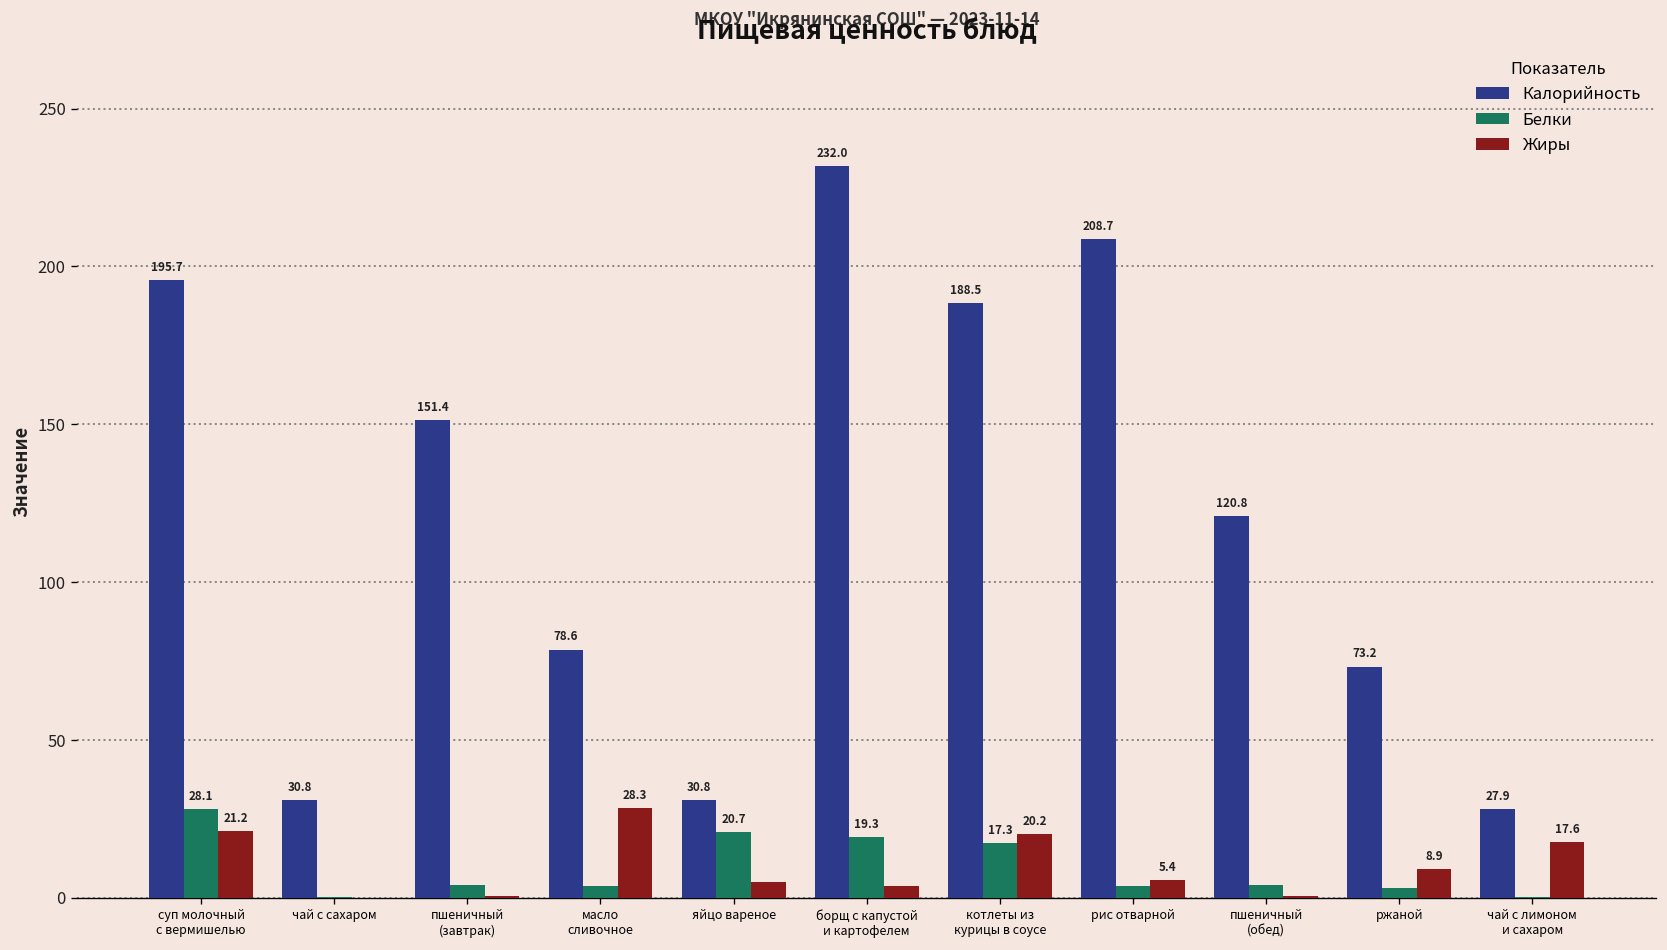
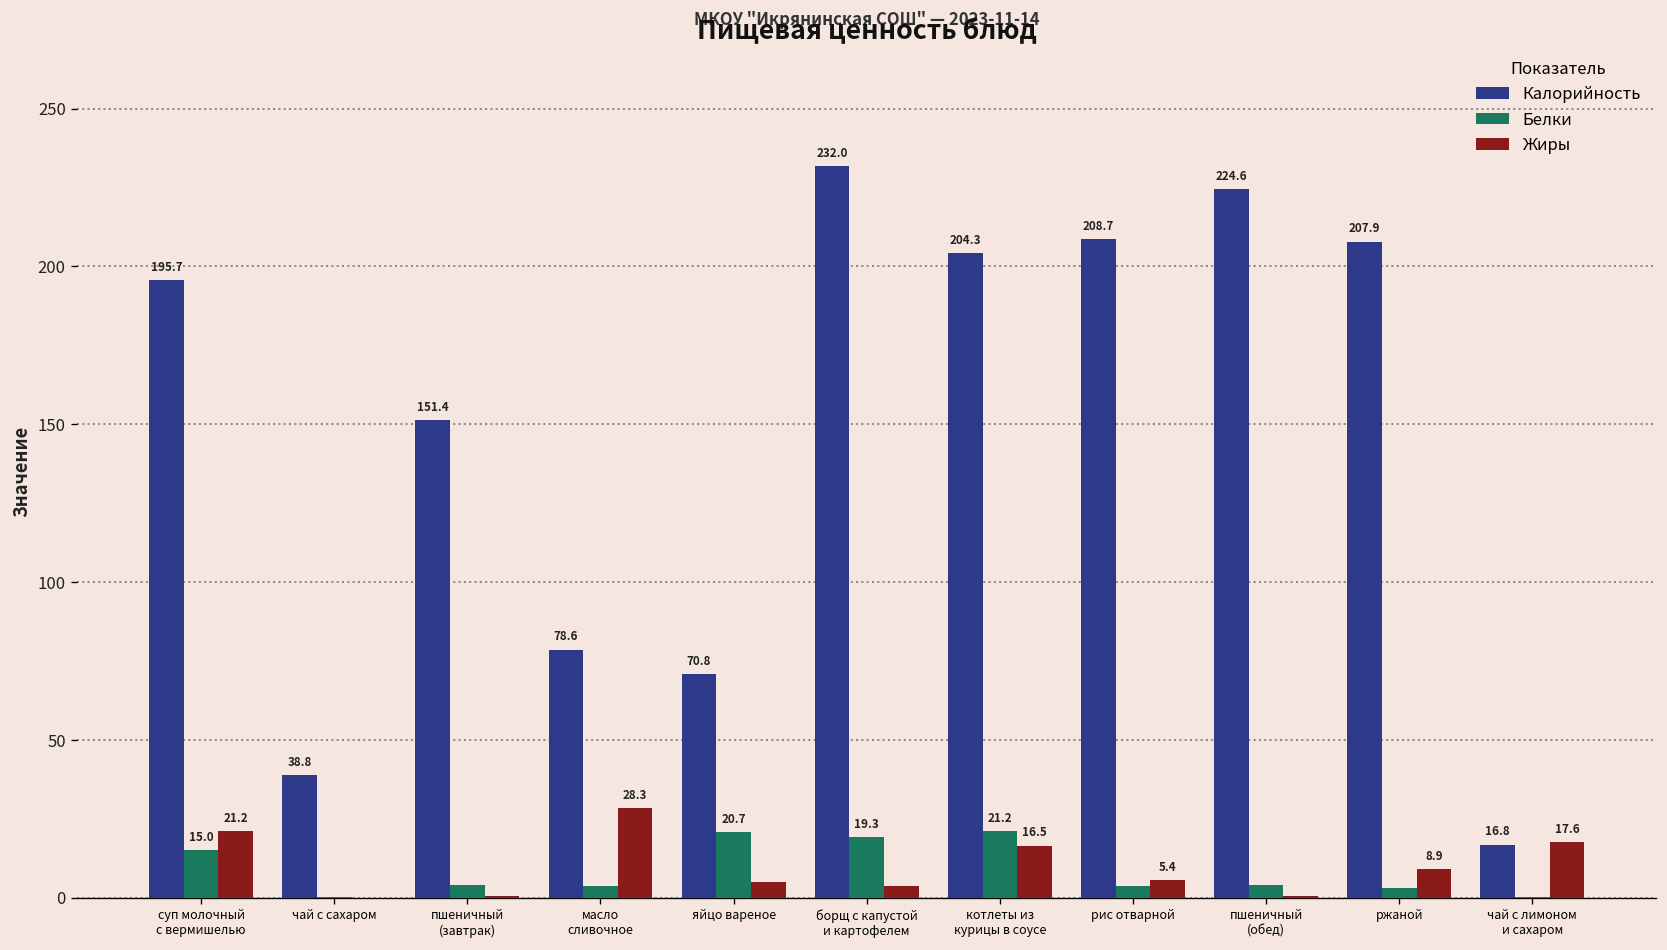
Белки, суп молочный с вермишелью: 28.1 -> 15.0
Калорийность, чай с сахаром: 30.8 -> 38.8
Калорийность, яйцо вареное: 30.8 -> 70.8
Калорийность, котлеты из курицы в соусе: 188.5 -> 204.3
Белки, котлеты из курицы в соусе: 17.3 -> 21.2
Жиры, котлеты из курицы в соусе: 20.2 -> 16.5
Калорийность, пшеничный (обед): 120.8 -> 224.6
Калорийность, ржаной: 73.2 -> 207.9
Калорийность, чай с лимоном и сахаром: 27.9 -> 16.8
